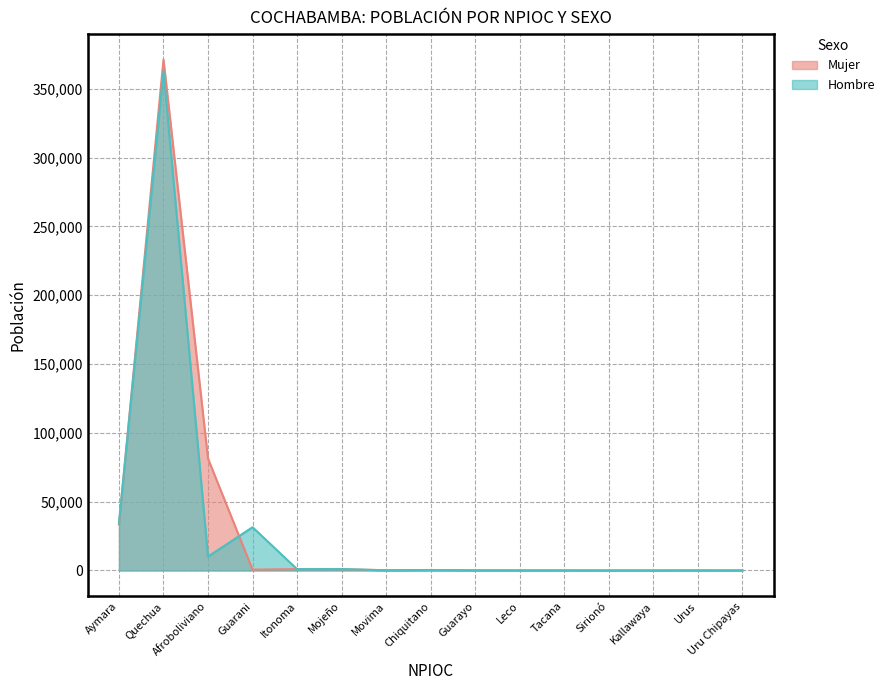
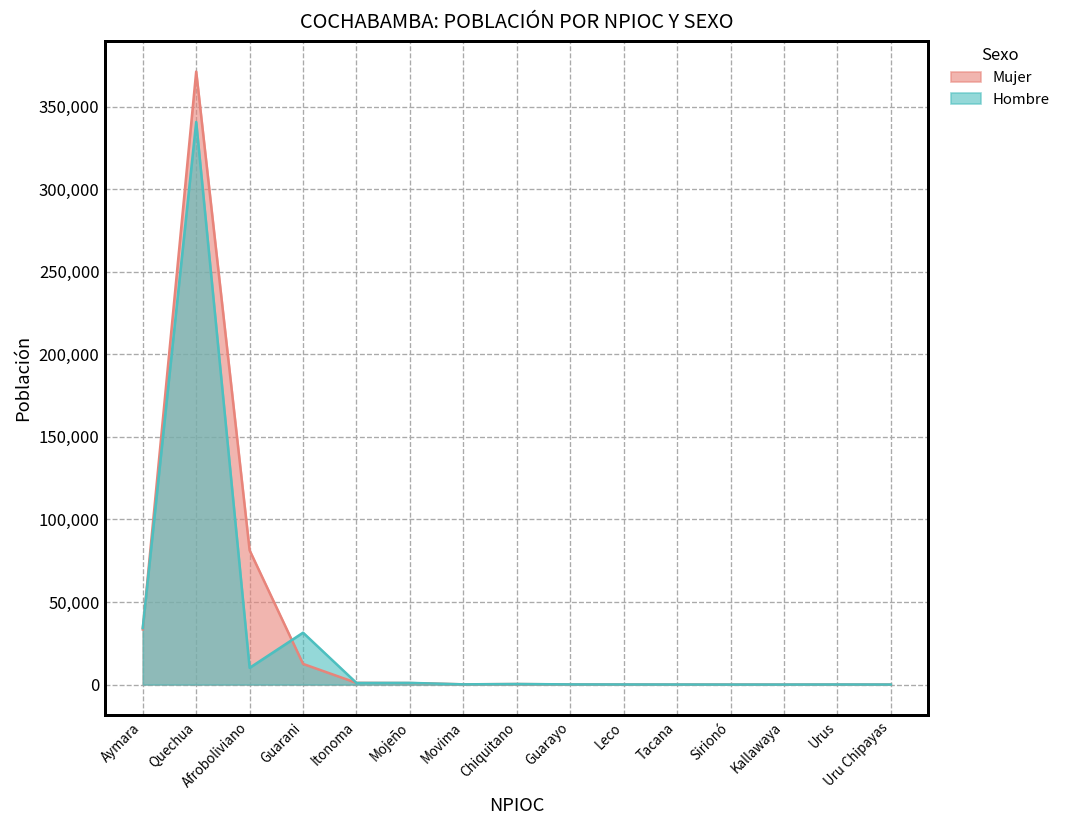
Hombre, Quechua: 363,000 -> 341,000
Mujer, Guarani: 1,000 -> 13,000
